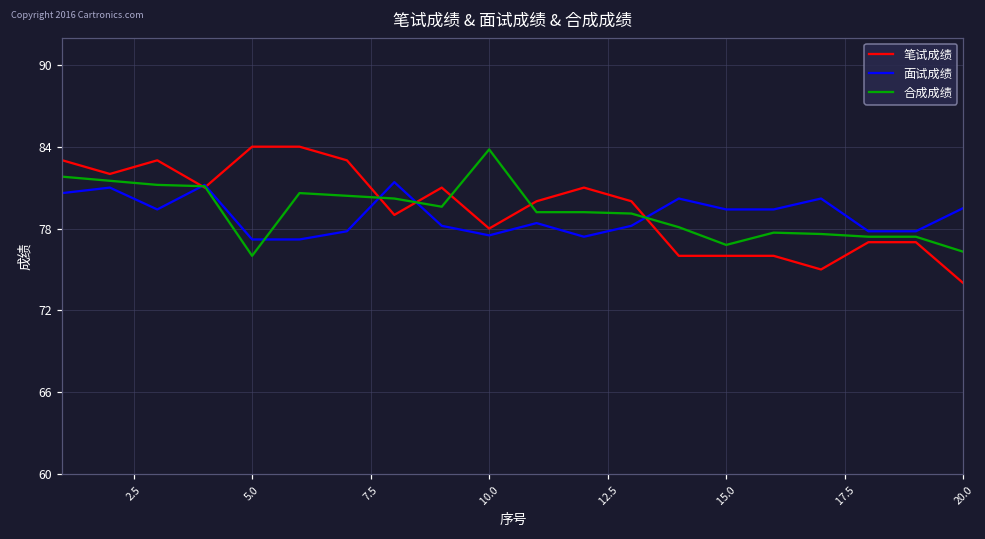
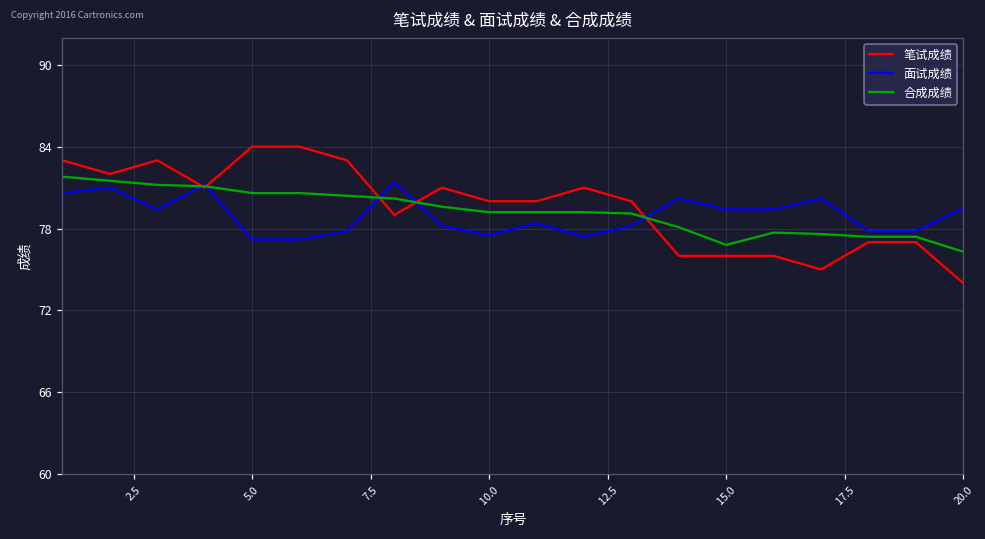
合成成绩, 5.0: 76.0 -> 80.6
笔试成绩, 10.0: 78 -> 80
合成成绩, 10.0: 83.8 -> 79.2
